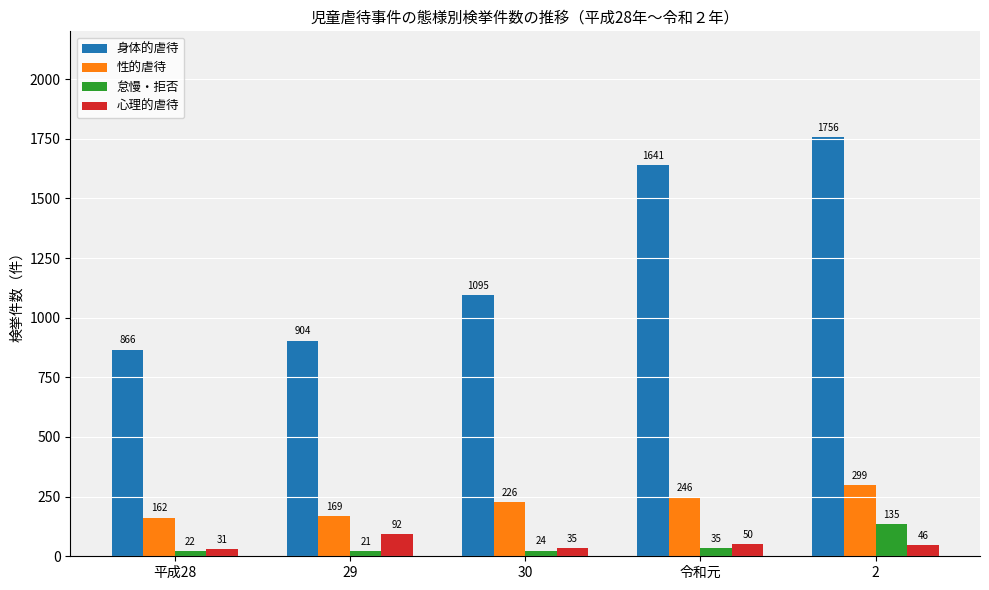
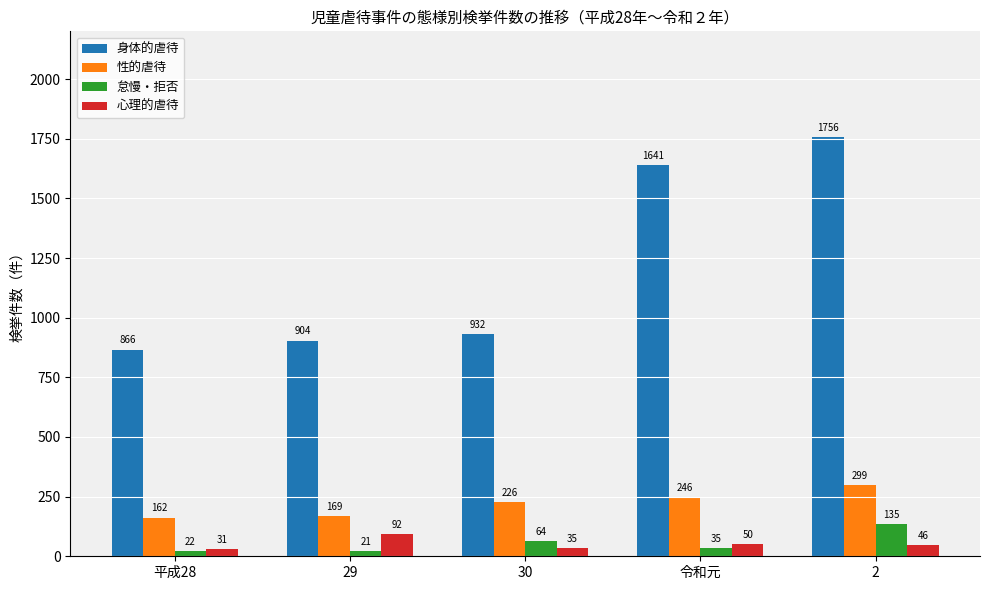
身体的虐待, 30: 1095 -> 932
怠慢・拒否, 30: 24 -> 64
